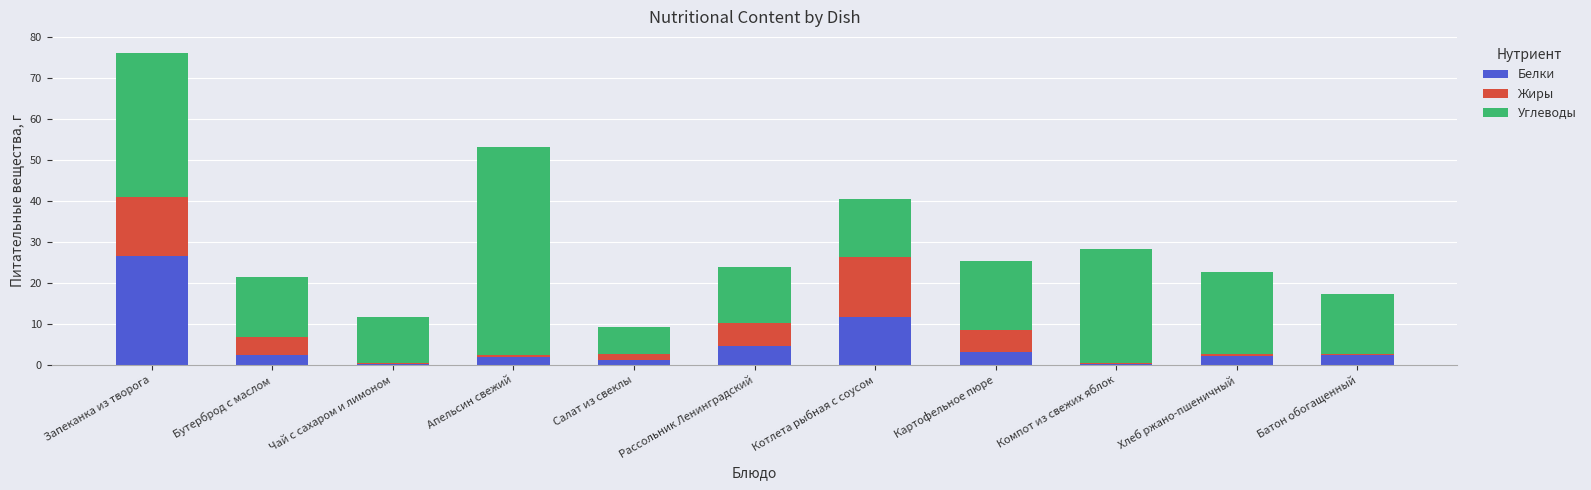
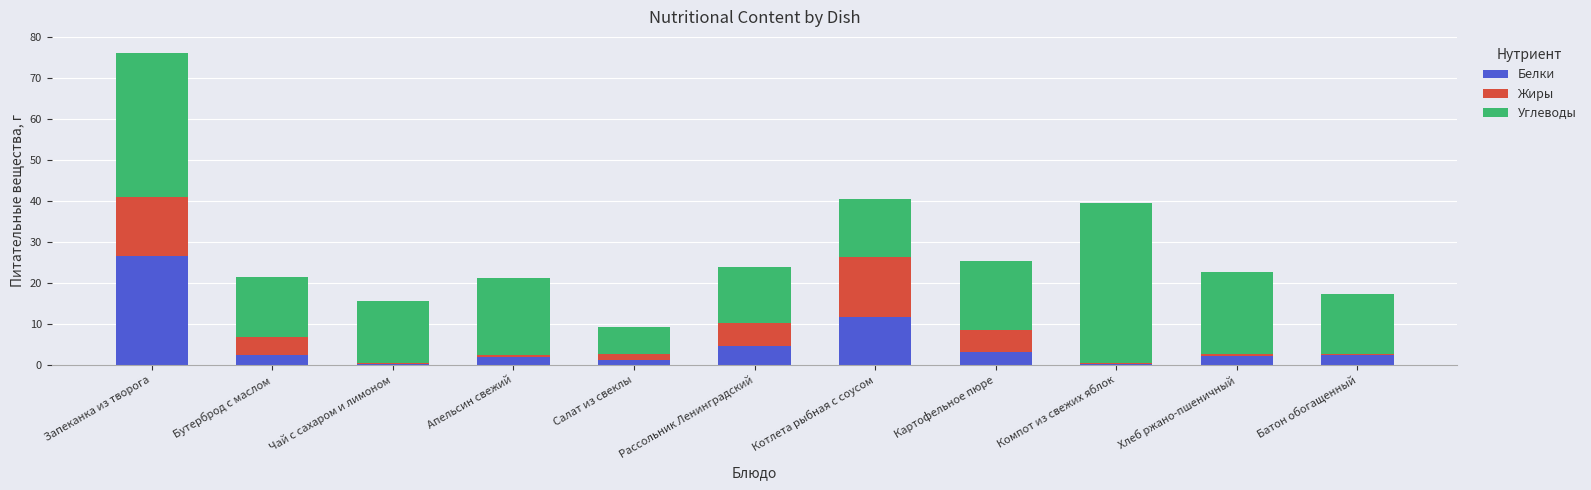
Углеводы, Чай с сахаром и лимоном: 11 -> 15
Углеводы, Апельсин свежий: 51 -> 19
Углеводы, Компот из свежих яблок: 28 -> 39
